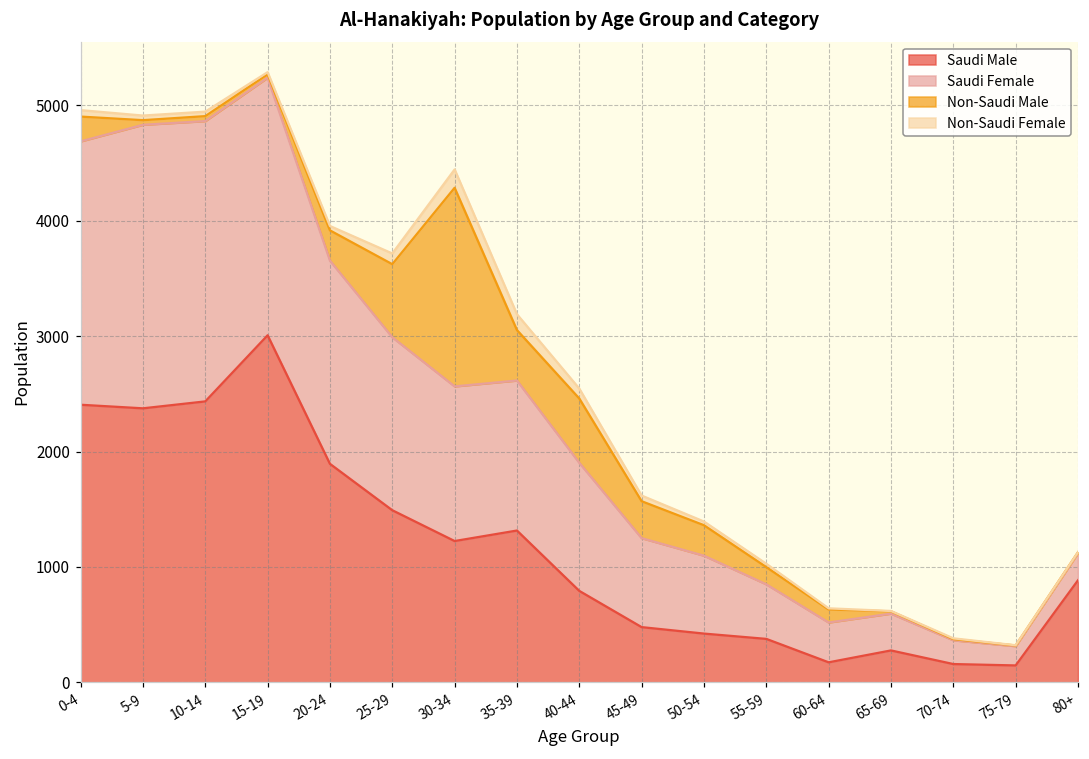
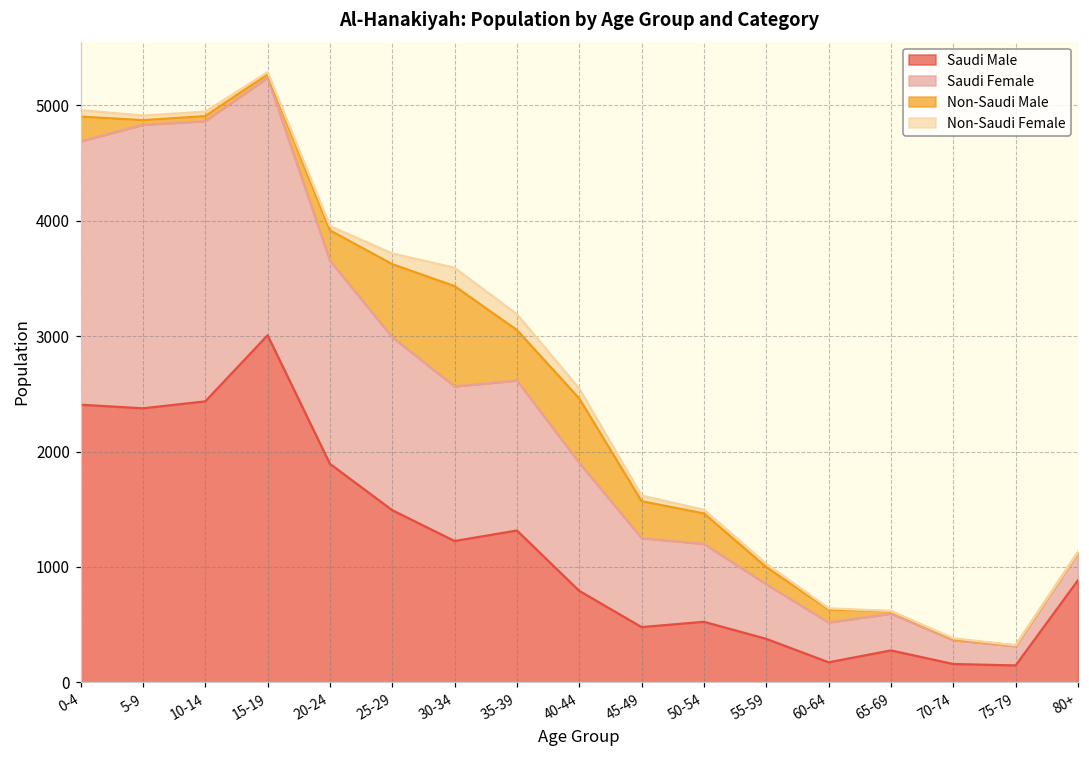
Non-Saudi Male, 30-34: 1720 -> 870
Saudi Male, 50-54: 420 -> 520
